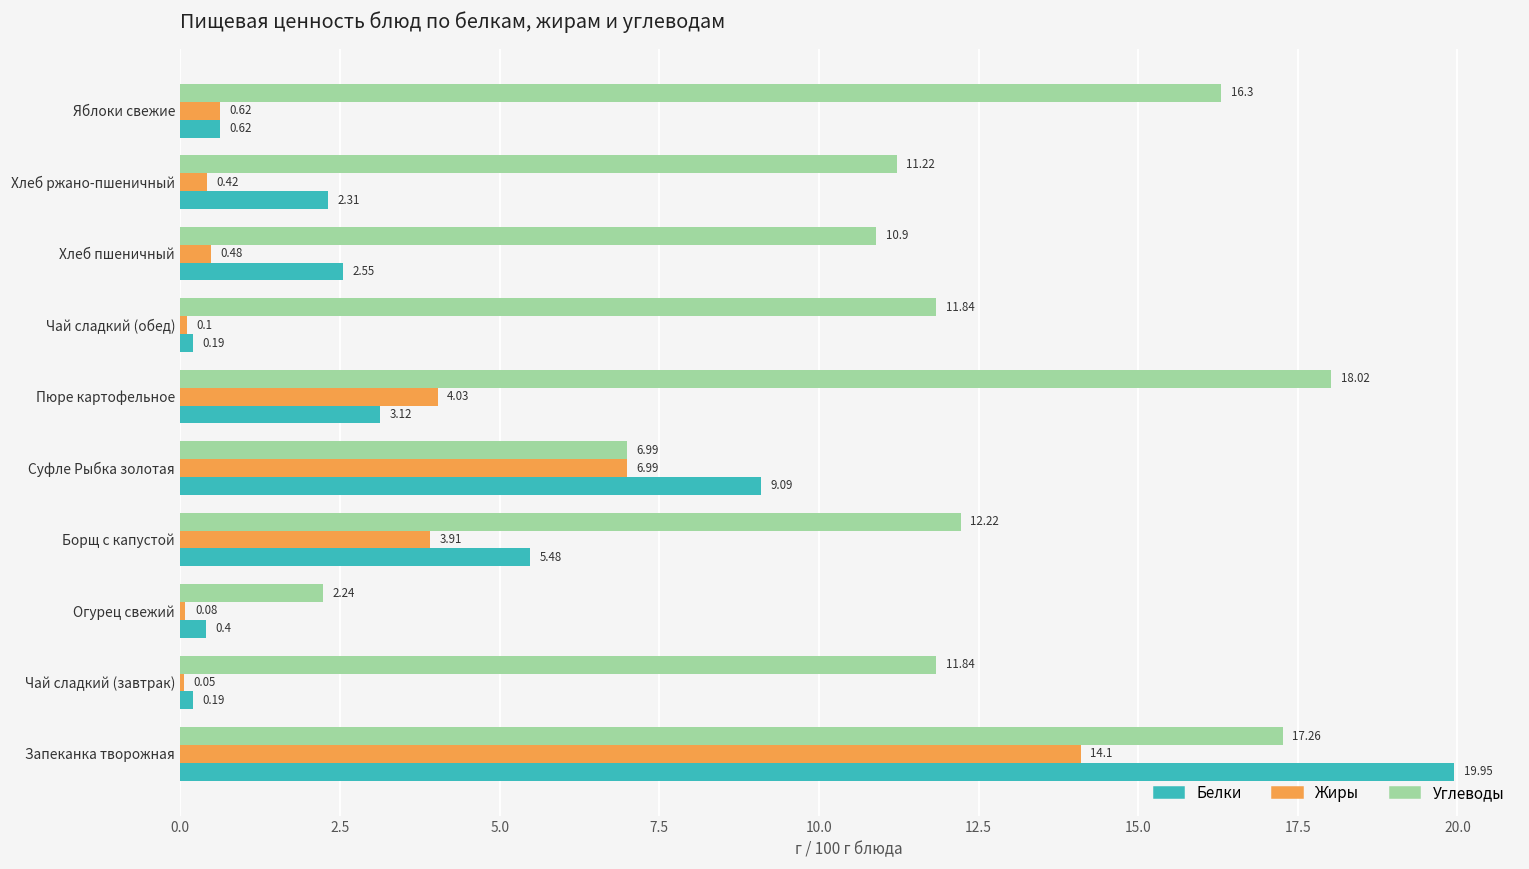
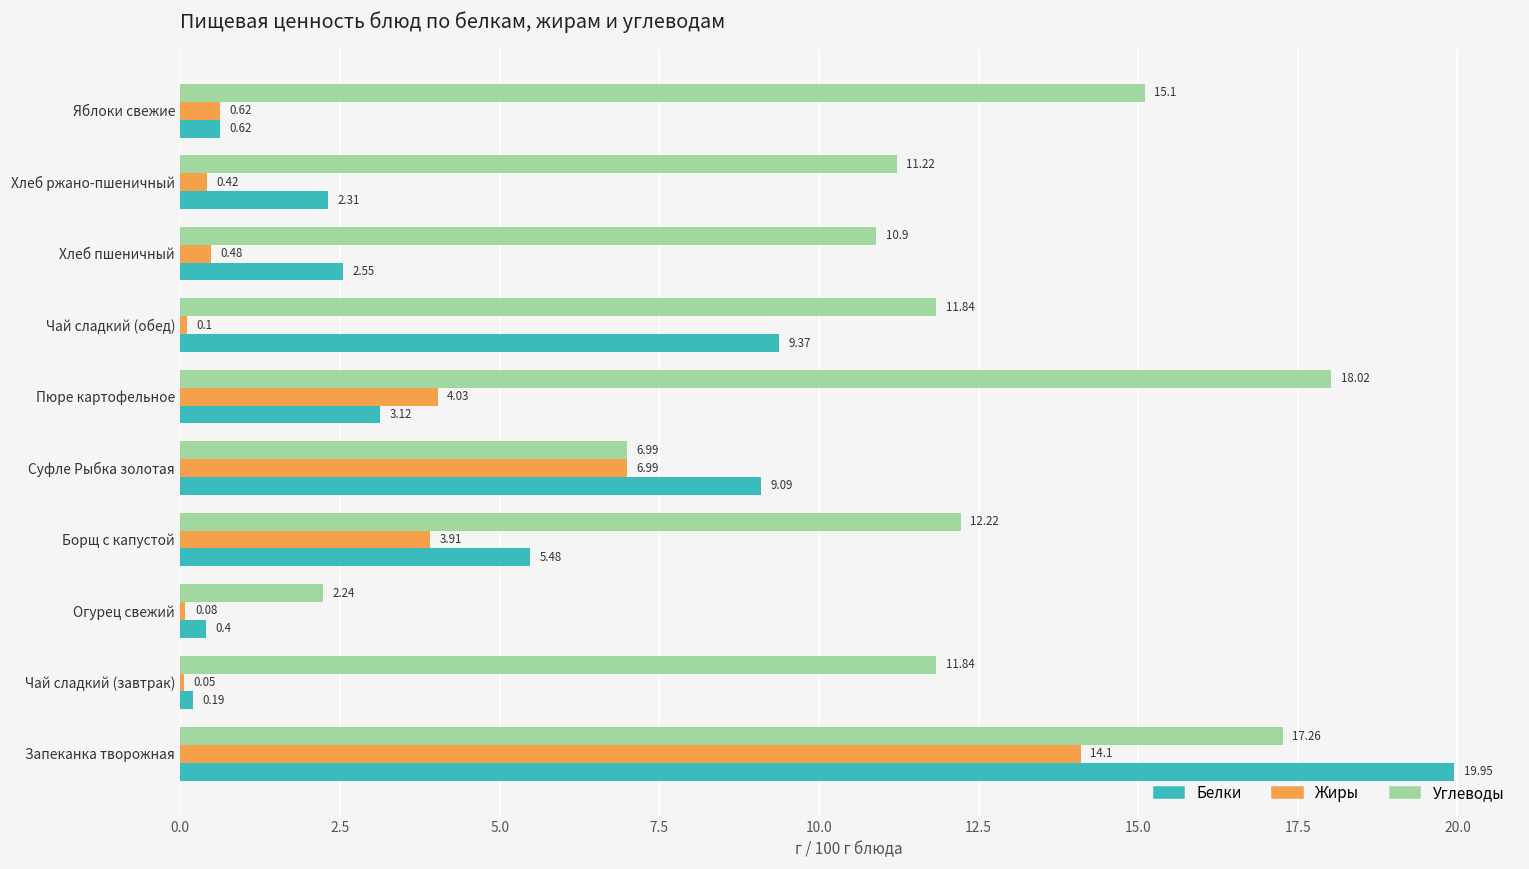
Углеводы, Яблоки свежие: 16.3 -> 15.1
Белки, Чай сладкий (обед): 0.19 -> 9.37
